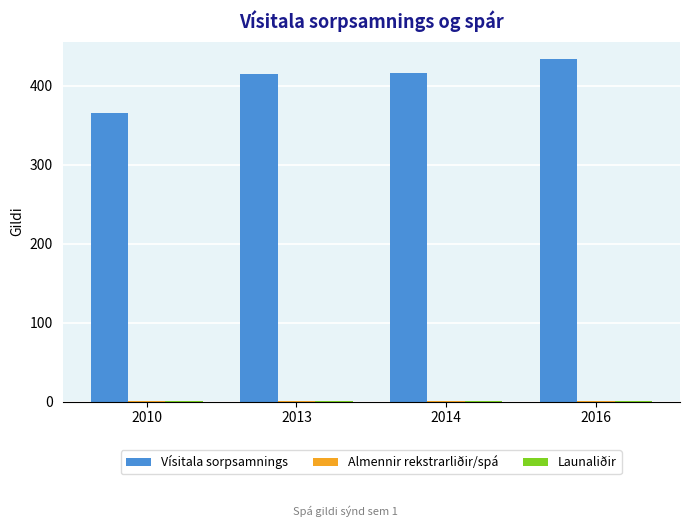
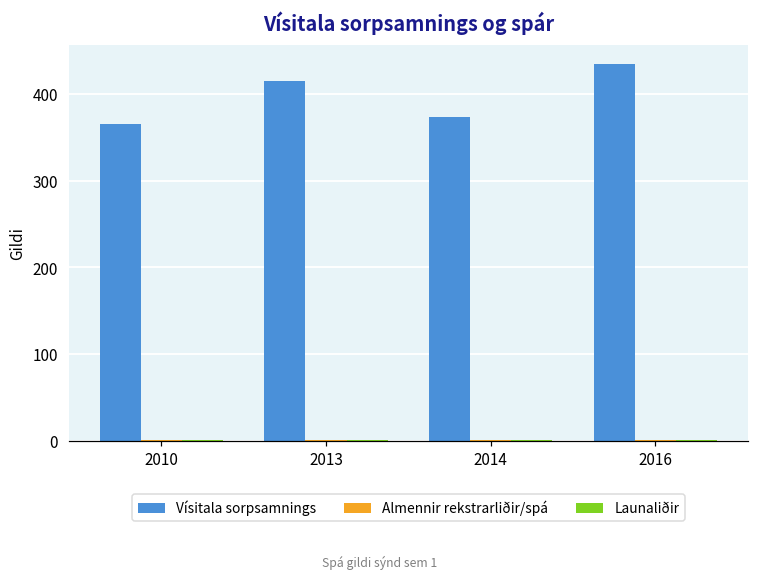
Vísitala sorpsamnings, 2014: 420 -> 370
